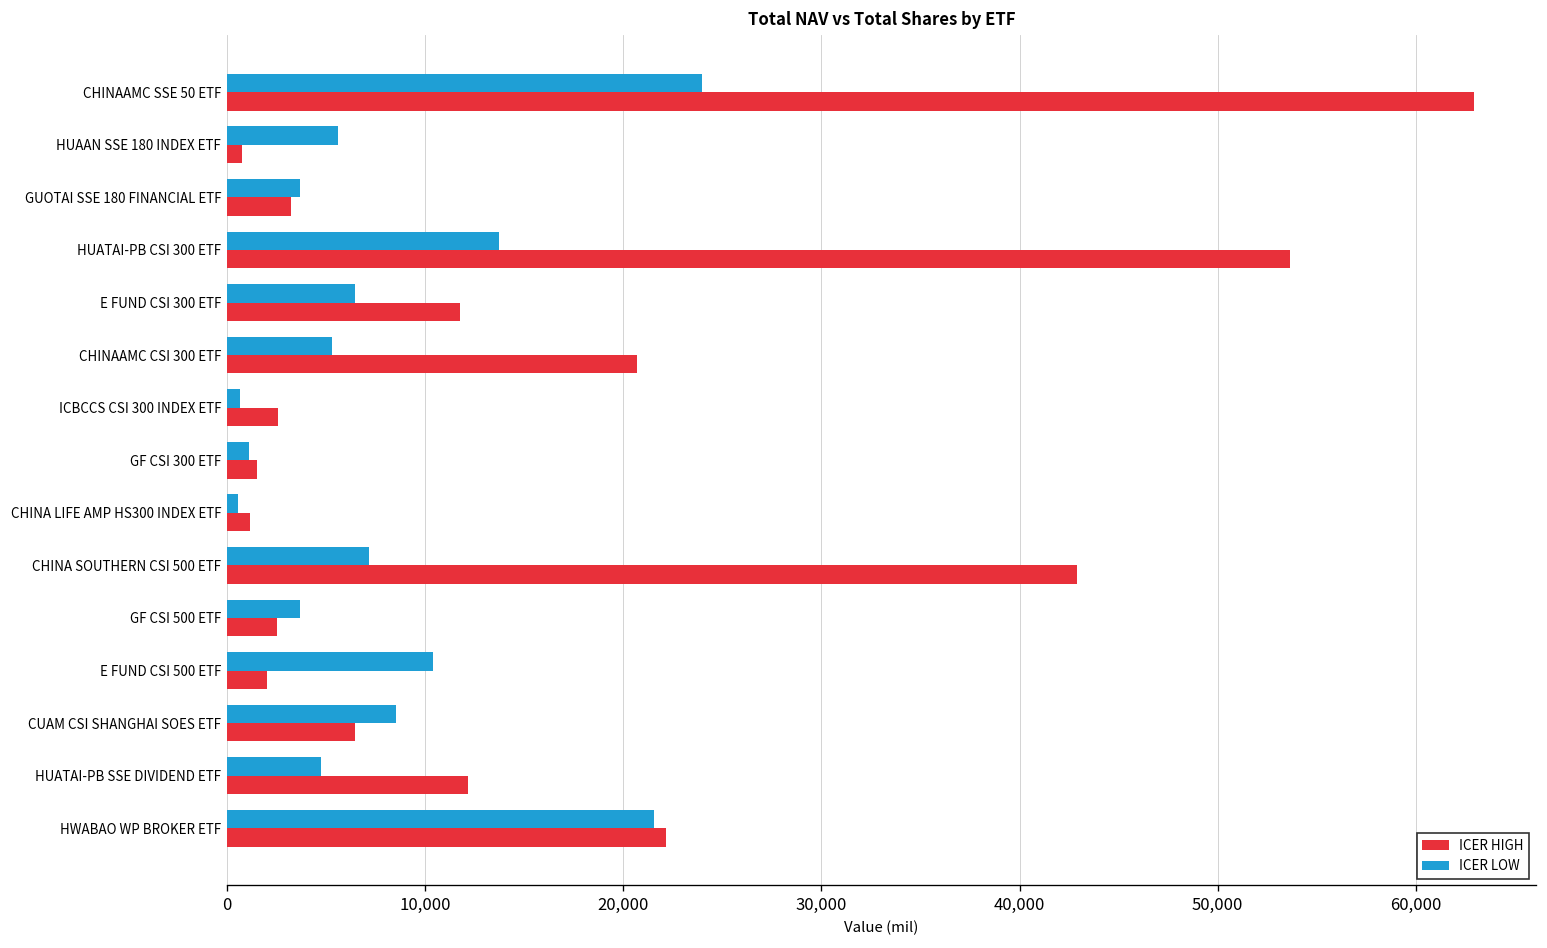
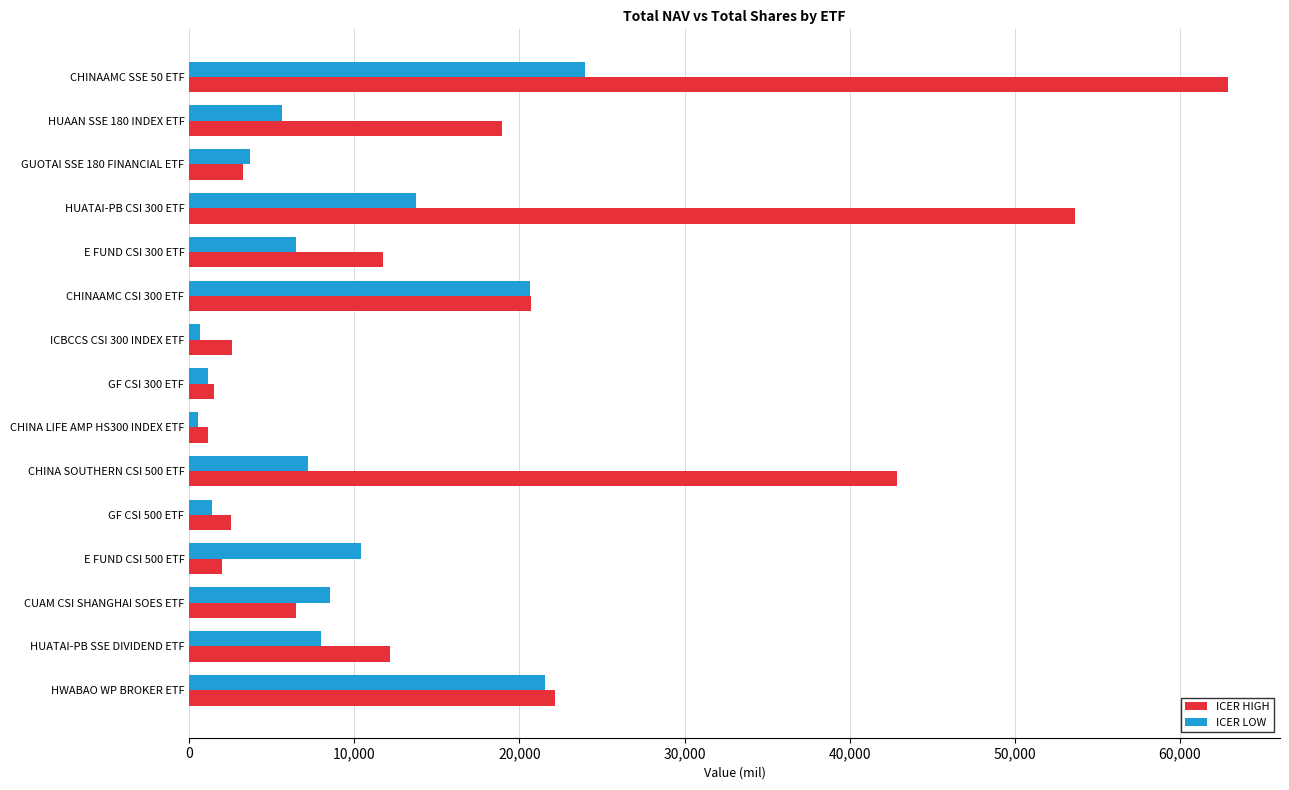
ICER HIGH, HUAAN SSE 180 INDEX ETF: 800 -> 18,900
ICER LOW, CHINAAMC CSI 300 ETF: 5,300 -> 20,600
ICER LOW, GF CSI 500 ETF: 3,700 -> 1,400
ICER LOW, HUATAI-PB SSE DIVIDEND ETF: 4,700 -> 8,000
